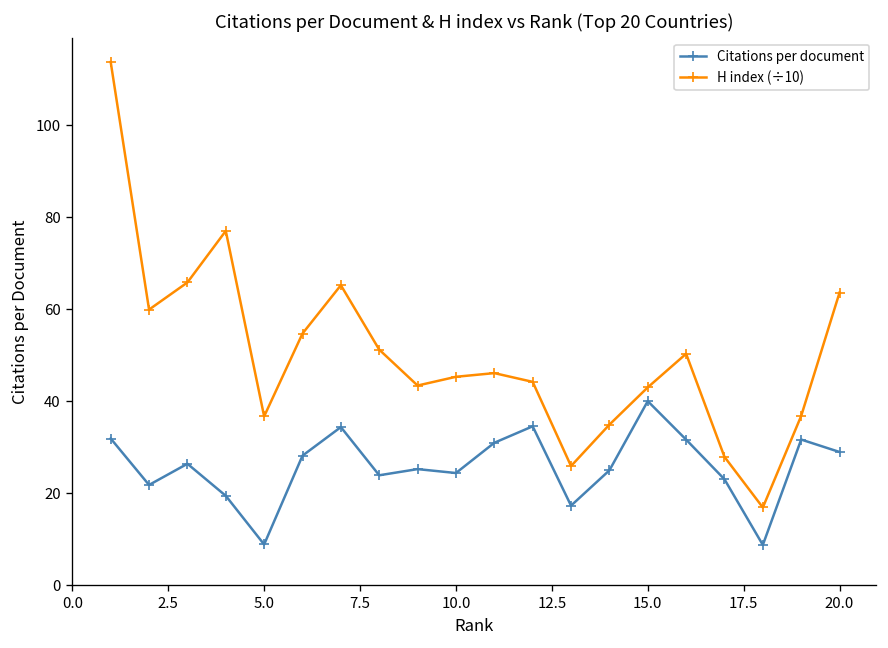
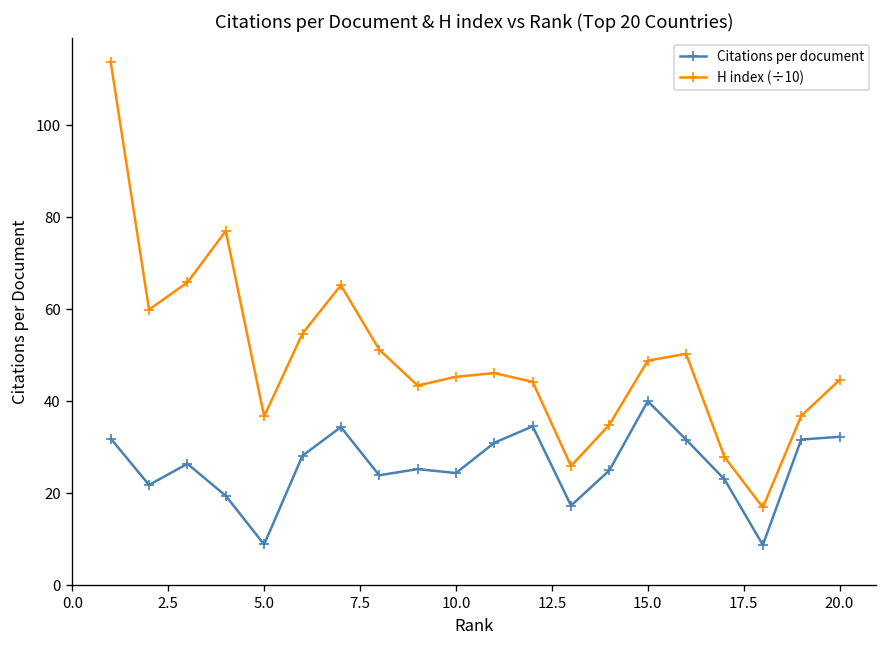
H index (÷10), 15.0: 43 -> 49
Citations per document, 20.0: 29 -> 32
H index (÷10), 20.0: 64 -> 45
